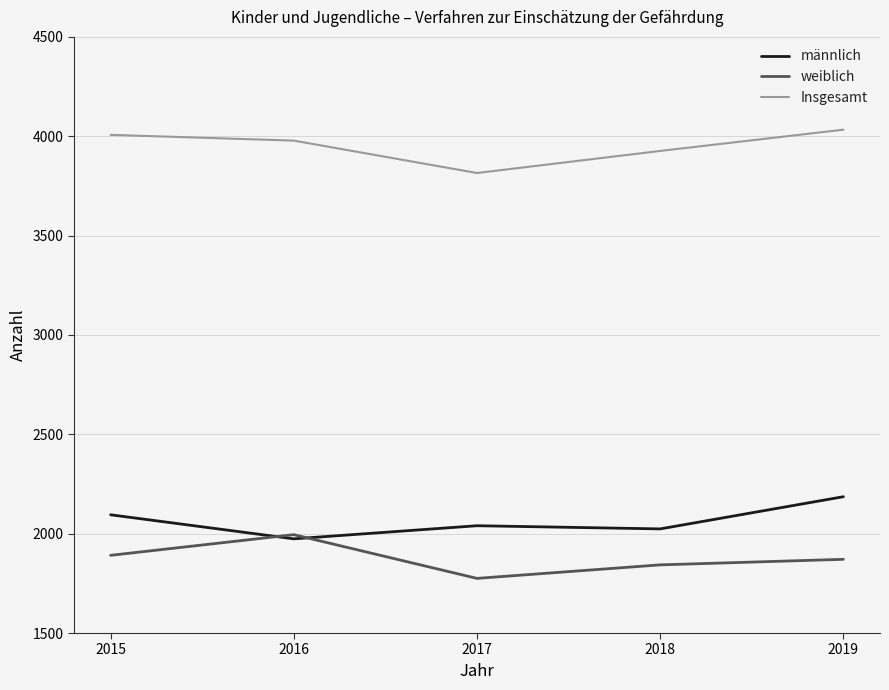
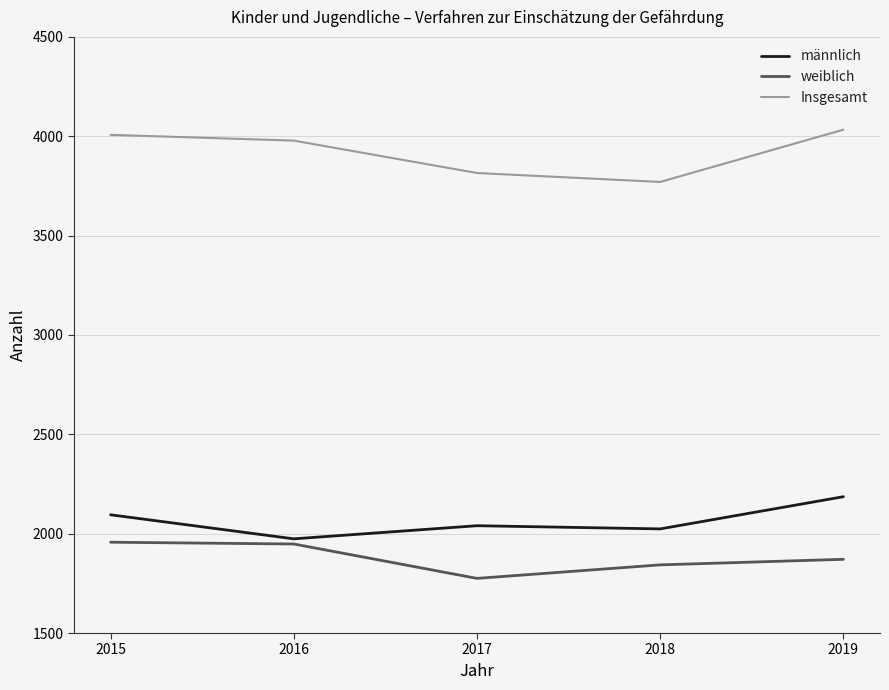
weiblich, 2015: 1890 -> 1960
weiblich, 2016: 2000 -> 1950
Insgesamt, 2018: 3930 -> 3770
